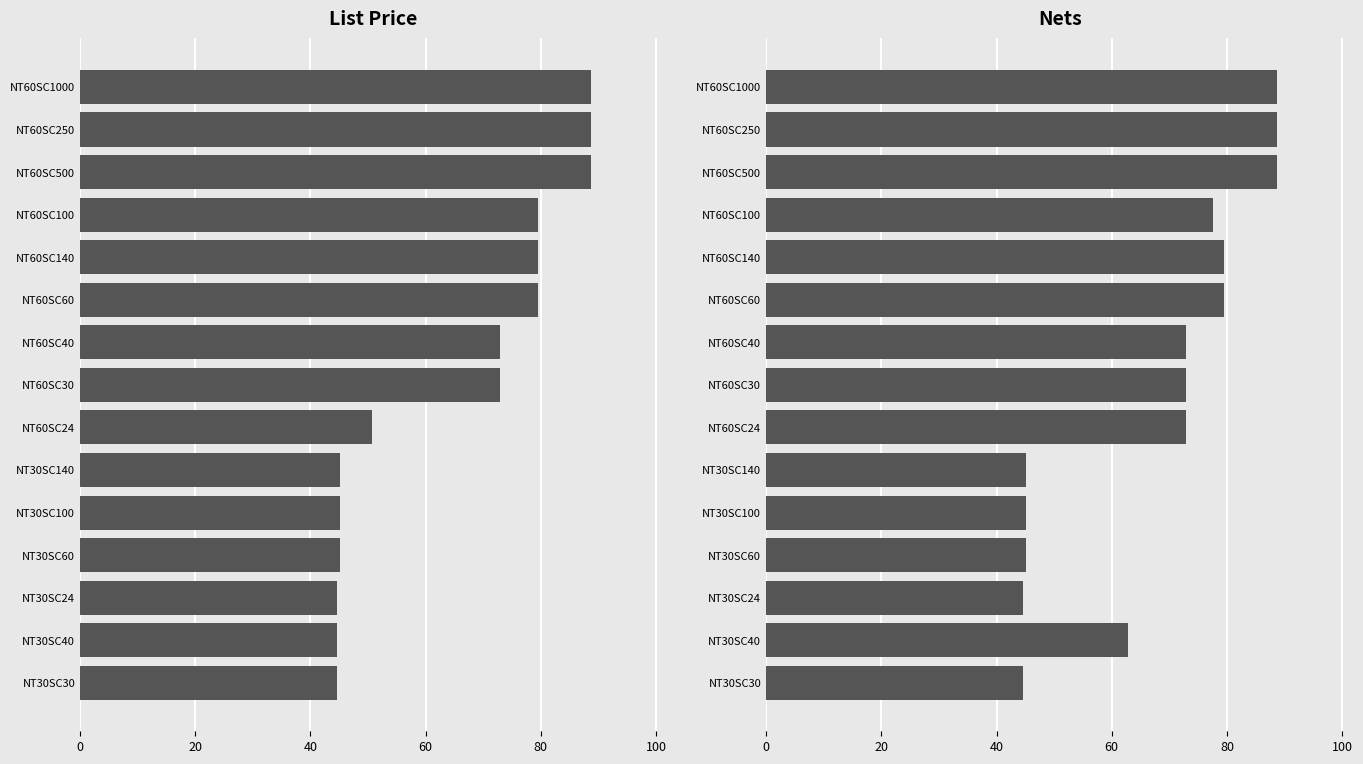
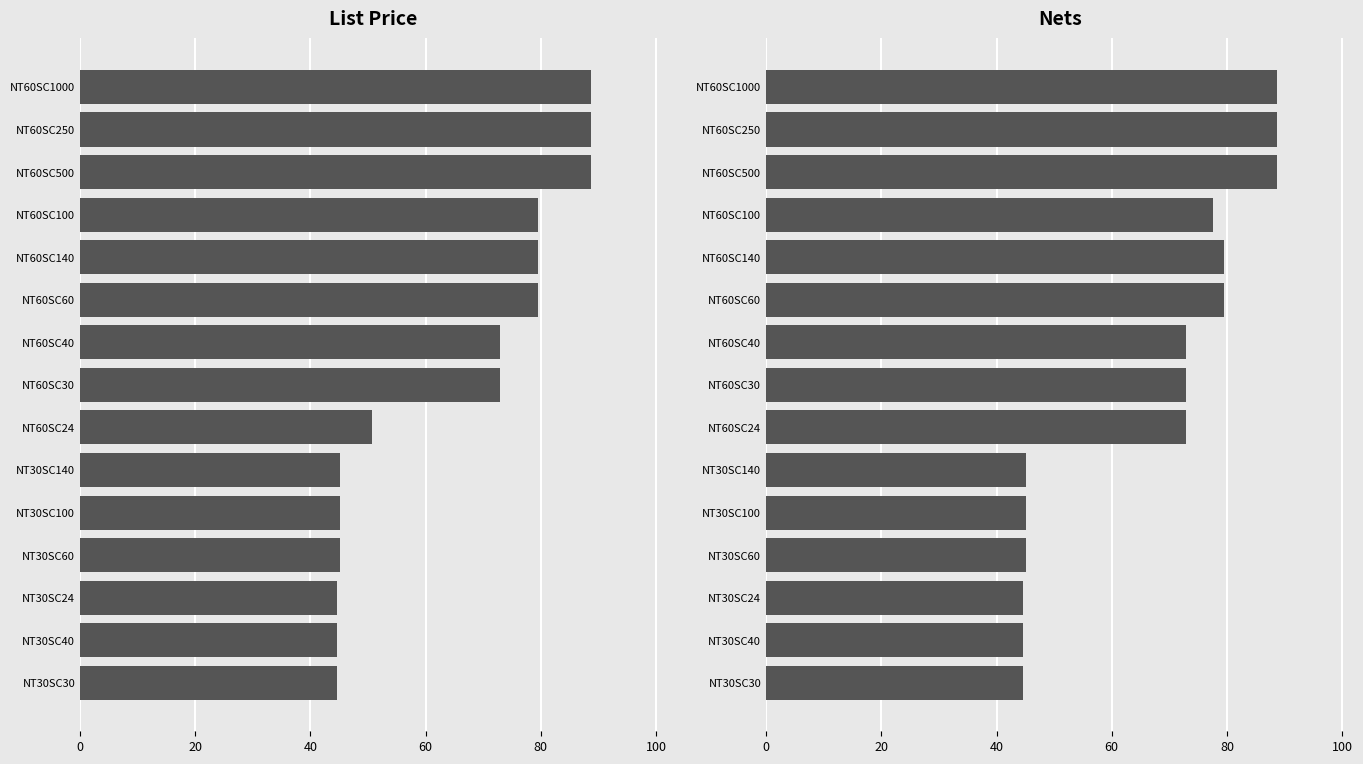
Nets, NT30SC40: 63 -> 45
